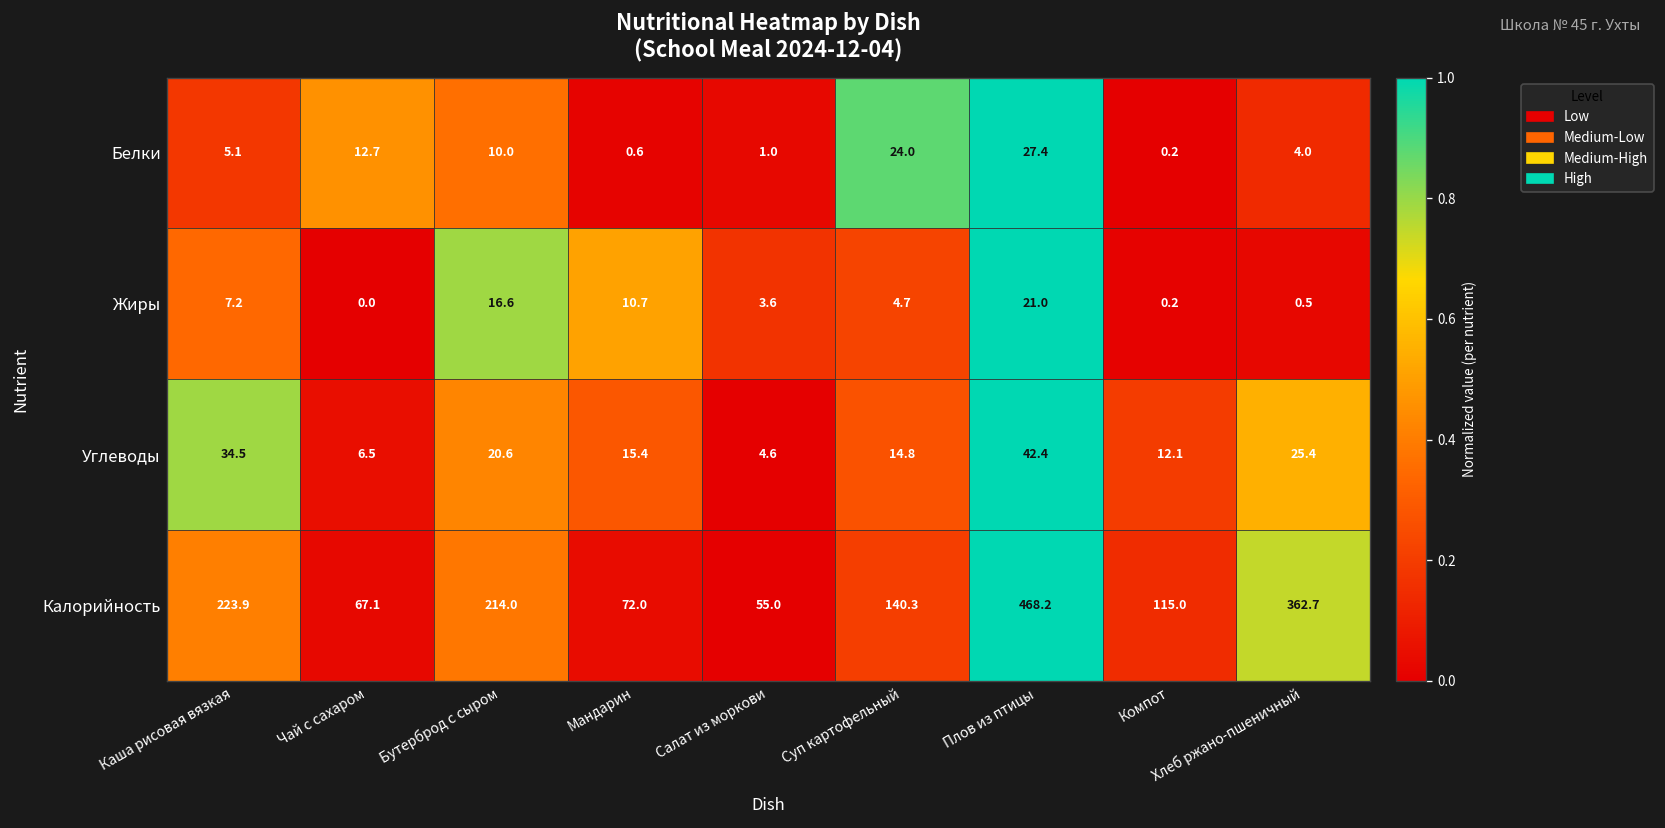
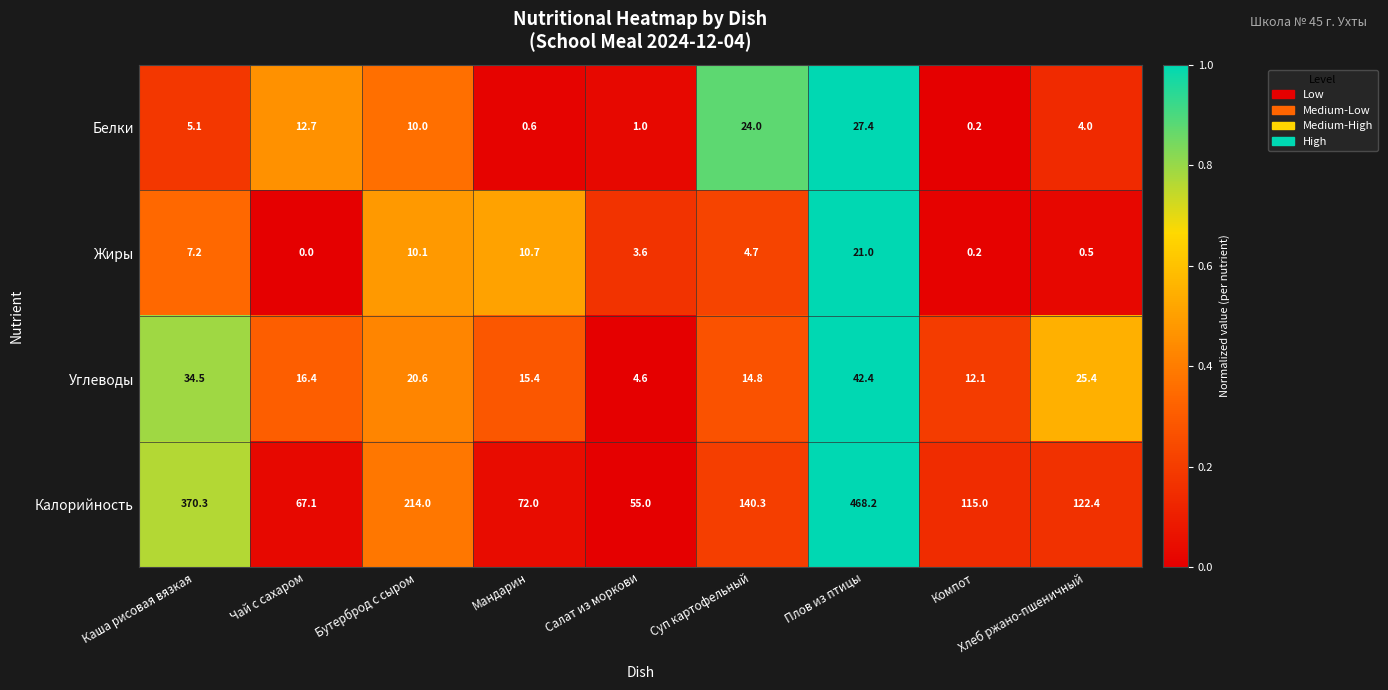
Жиры, Бутерброд с сыром: 16.6 -> 10.1
Углеводы, Чай с сахаром: 6.5 -> 16.4
Калорийность, Каша рисовая вязкая: 223.9 -> 370.3
Калорийность, Хлеб ржано-пшеничный: 362.7 -> 122.4
